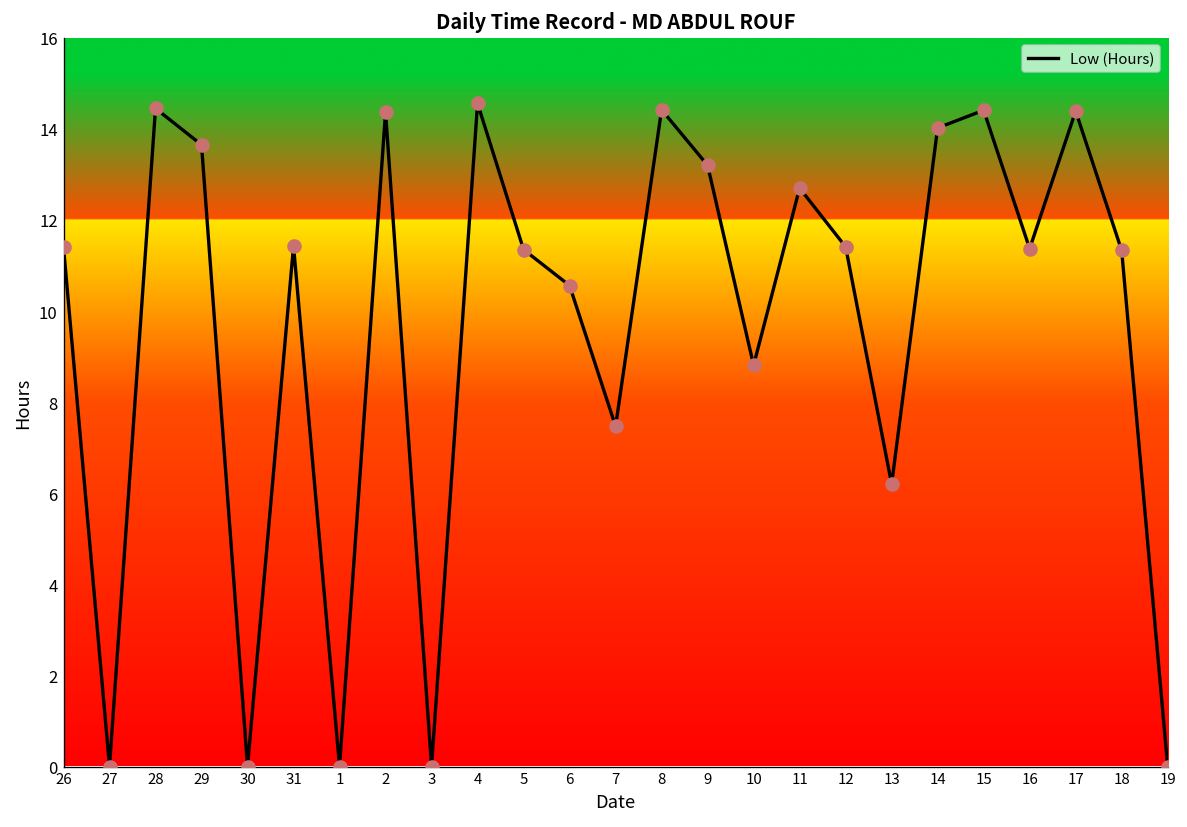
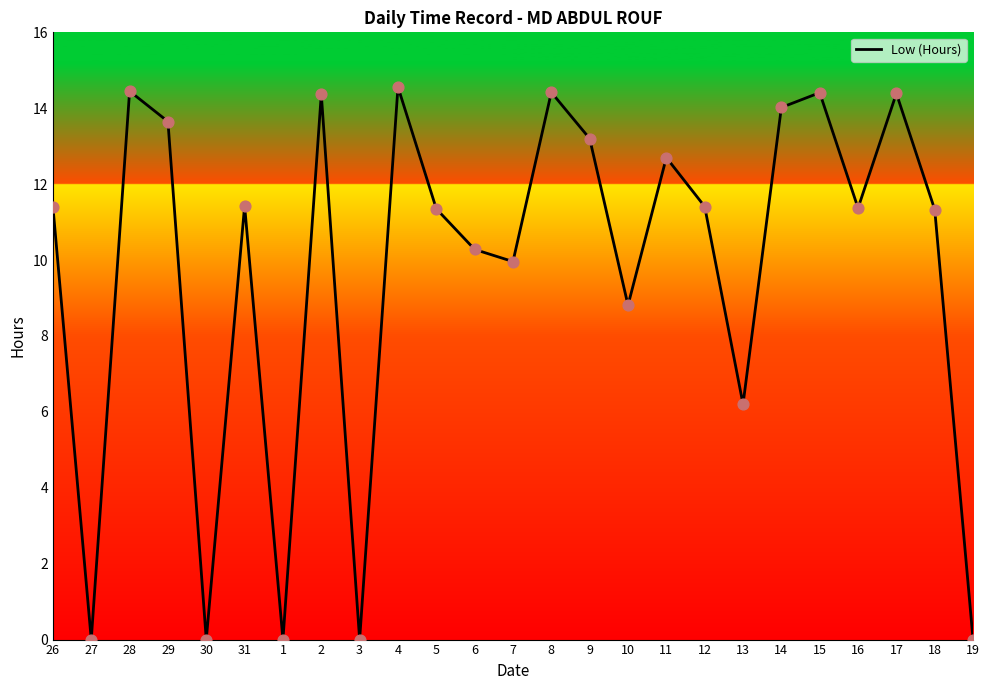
6: 10.6 -> 10.3
7: 7.5 -> 10.0
